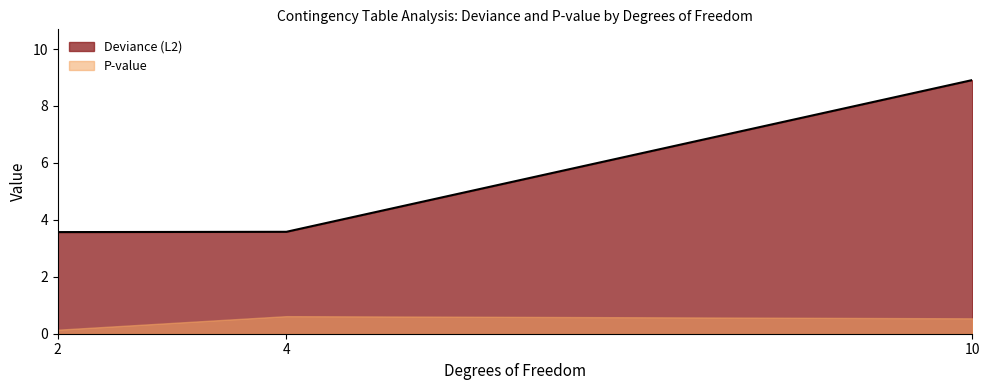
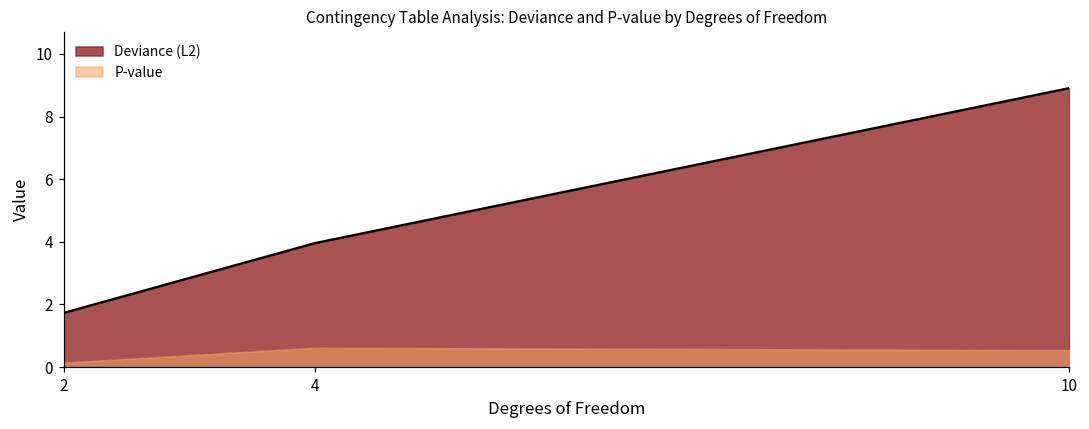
Deviance (L2), 2: 3.6 -> 1.7
Deviance (L2), 4: 3.6 -> 4.0
